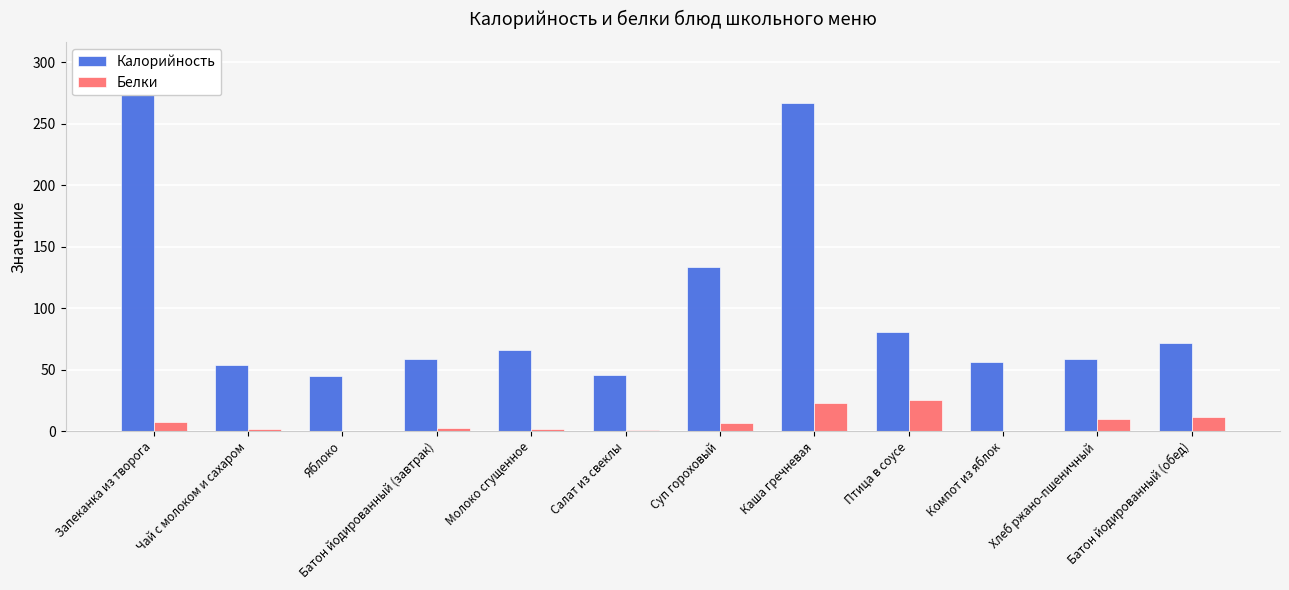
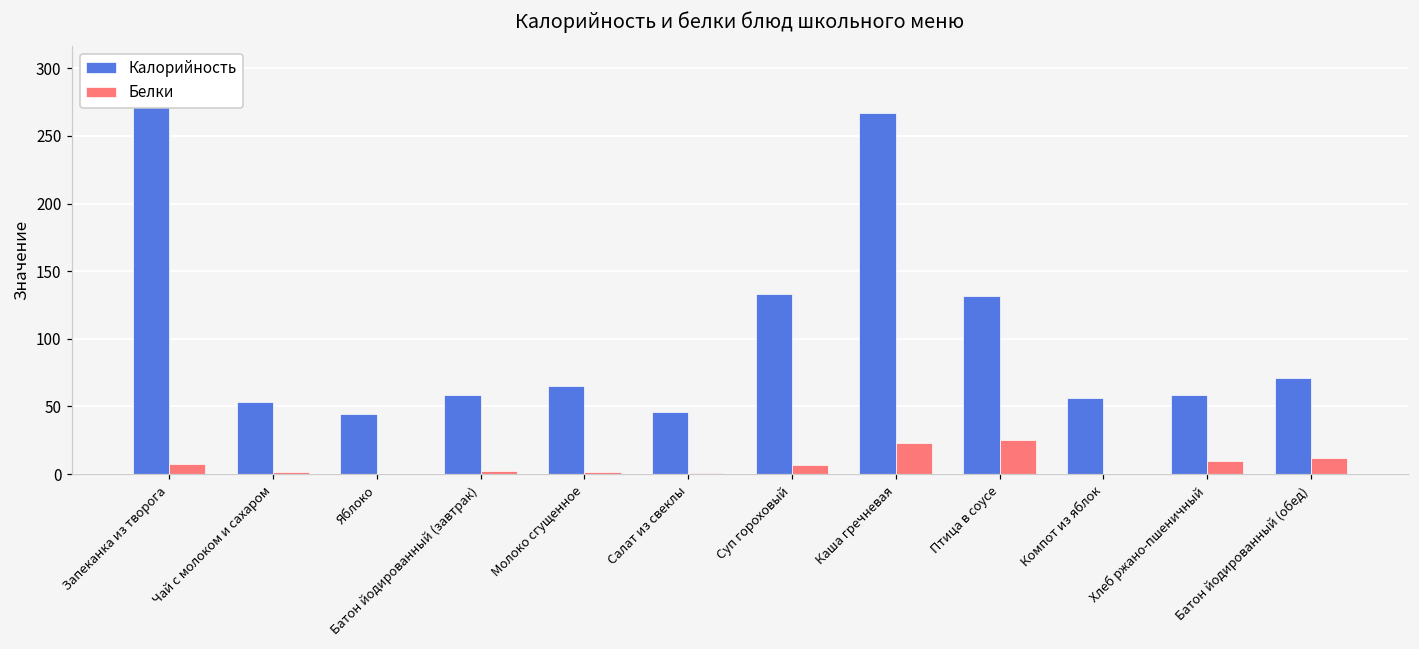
Калорийность, Птица в соусе: 81 -> 132
